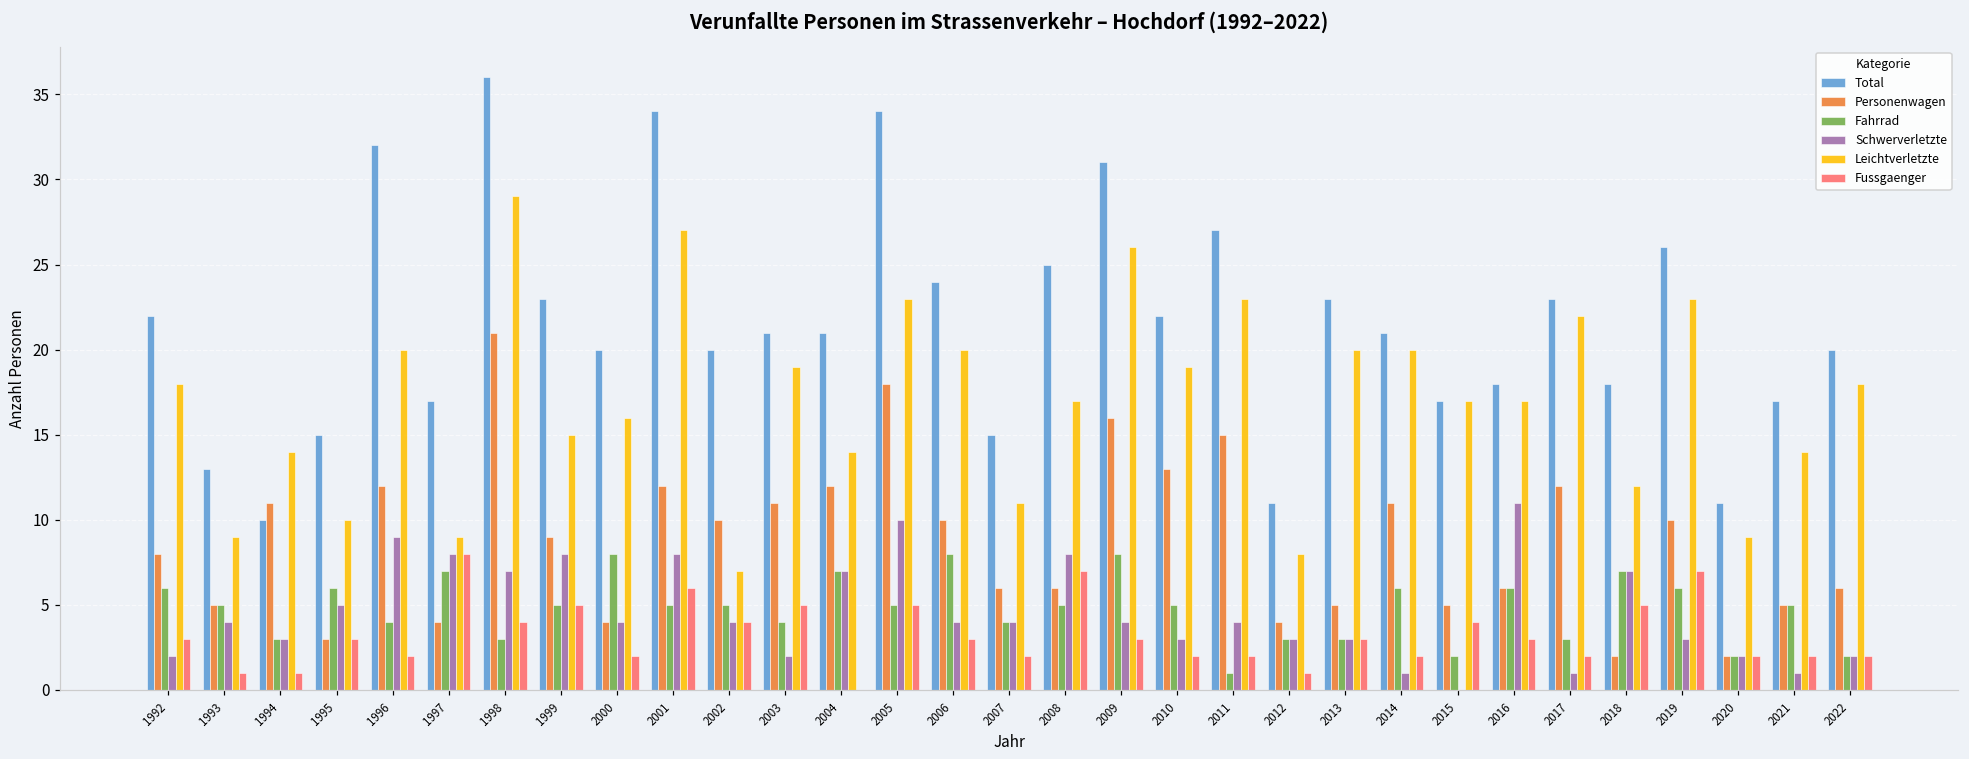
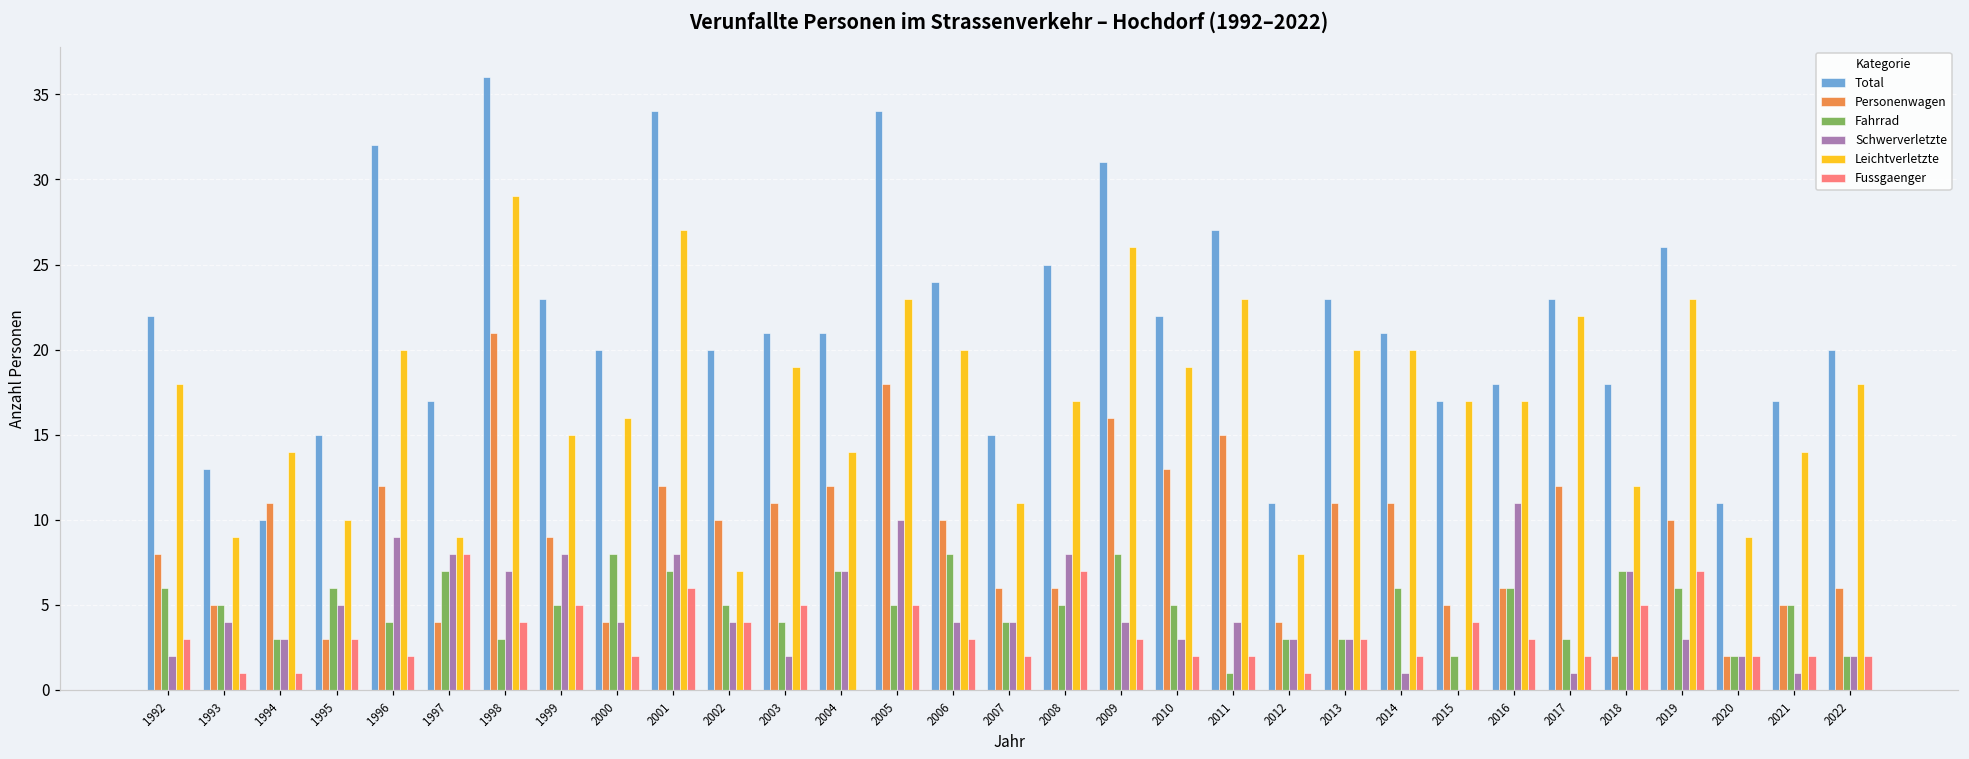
Fahrrad, 2001: 5 -> 7
Personenwagen, 2013: 5 -> 11
